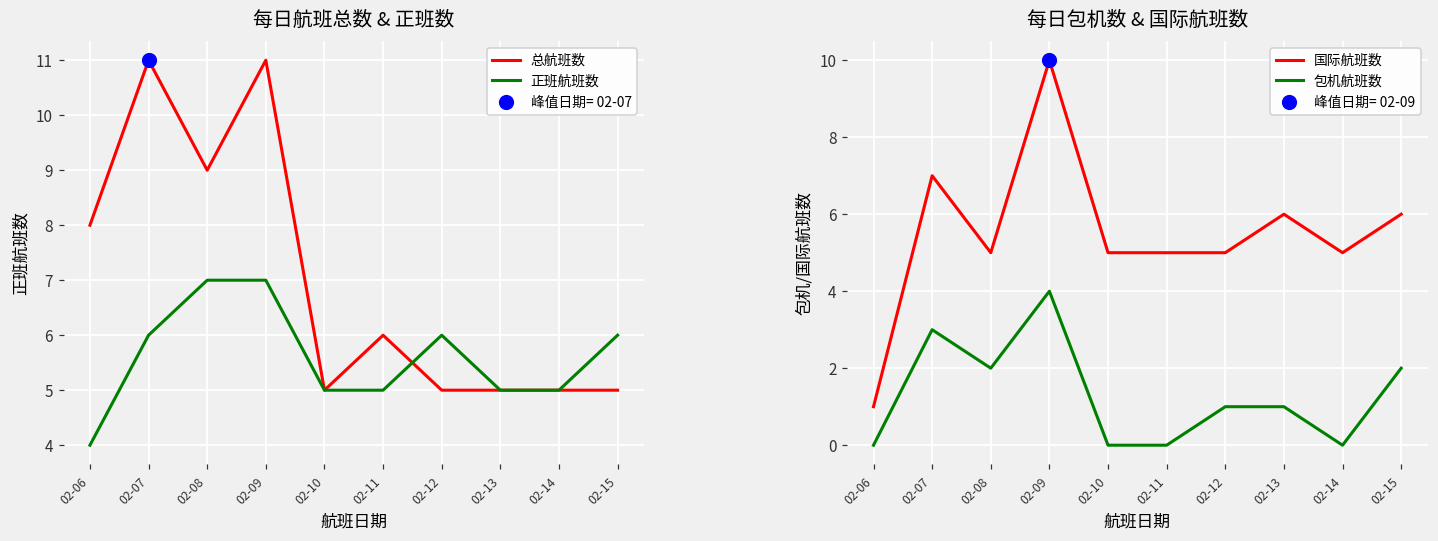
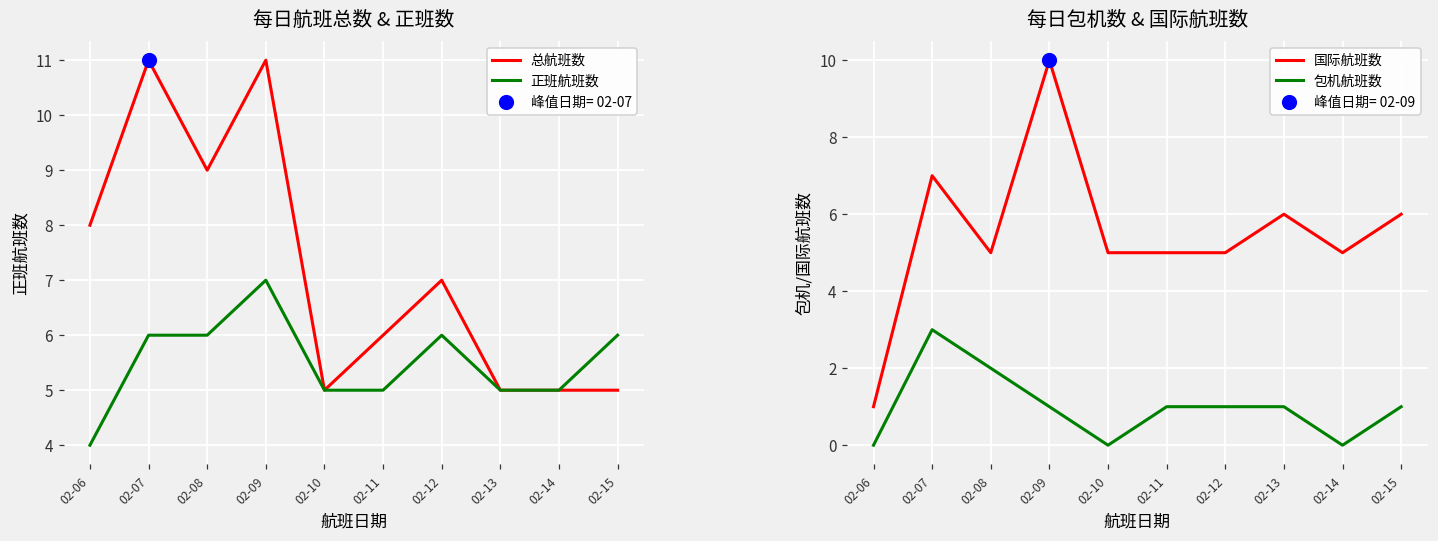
每日航班总数 & 正班数, 正班航班数, 02-08: 7 -> 6
每日航班总数 & 正班数, 总航班数, 02-12: 5 -> 7
每日包机数 & 国际航班数, 包机航班数, 02-09: 4 -> 1
每日包机数 & 国际航班数, 包机航班数, 02-11: 0 -> 1
每日包机数 & 国际航班数, 包机航班数, 02-15: 2 -> 1
